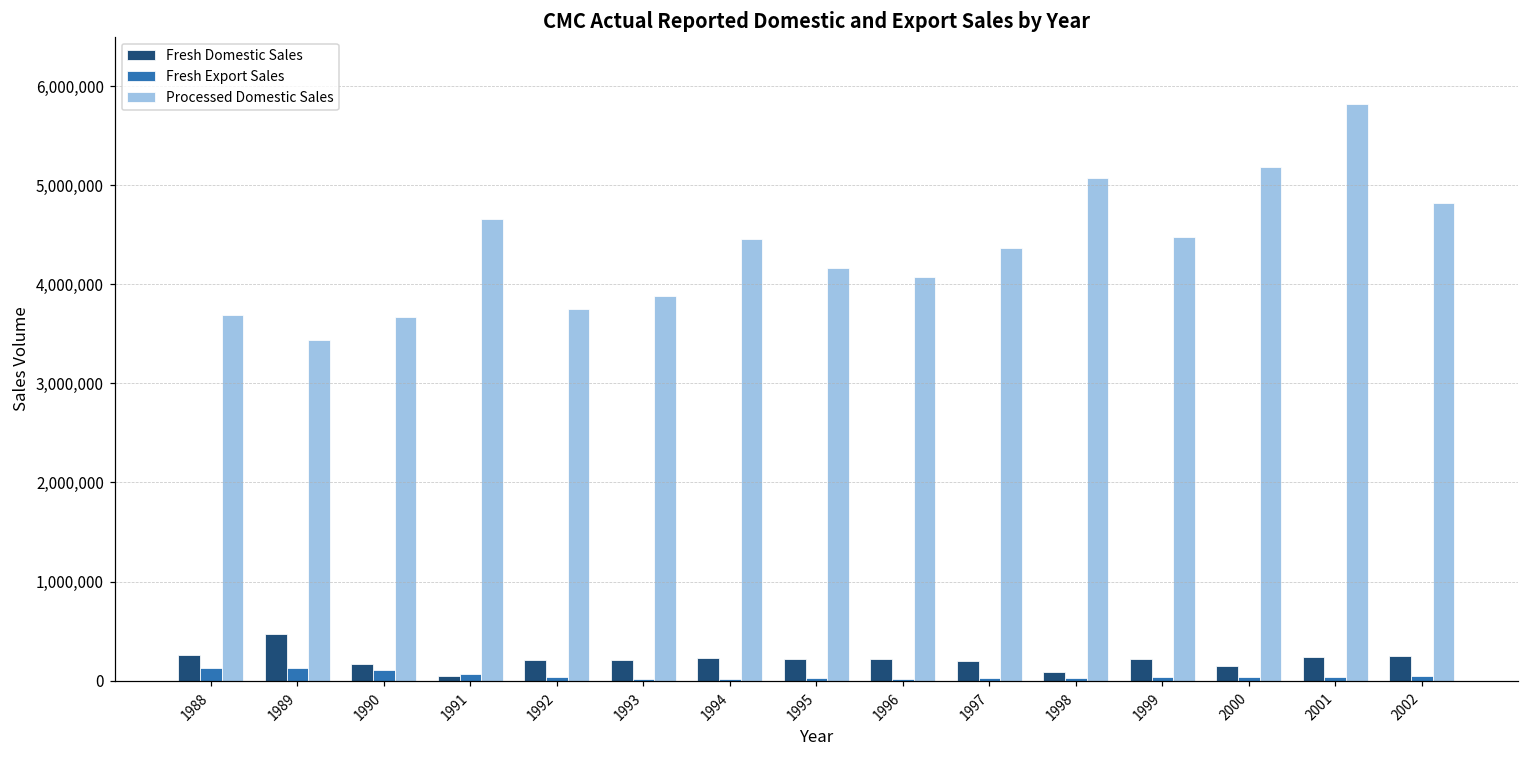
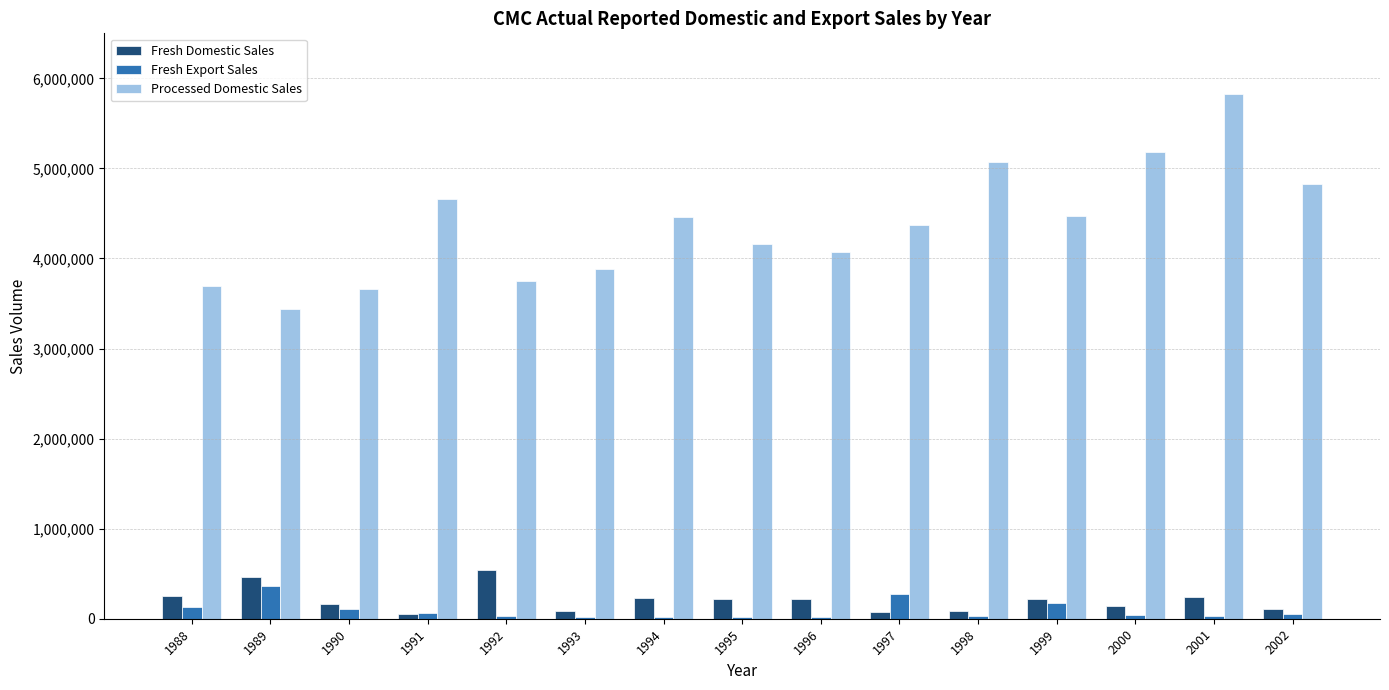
Fresh Export Sales, 1989: 100,000 -> 400,000
Fresh Domestic Sales, 1992: 200,000 -> 500,000
Fresh Domestic Sales, 1993: 200,000 -> 100,000
Fresh Domestic Sales, 1997: 200,000 -> 100,000
Fresh Export Sales, 1997: 0 -> 300,000
Fresh Export Sales, 1999: 0 -> 200,000
Fresh Domestic Sales, 2002: 300,000 -> 100,000
